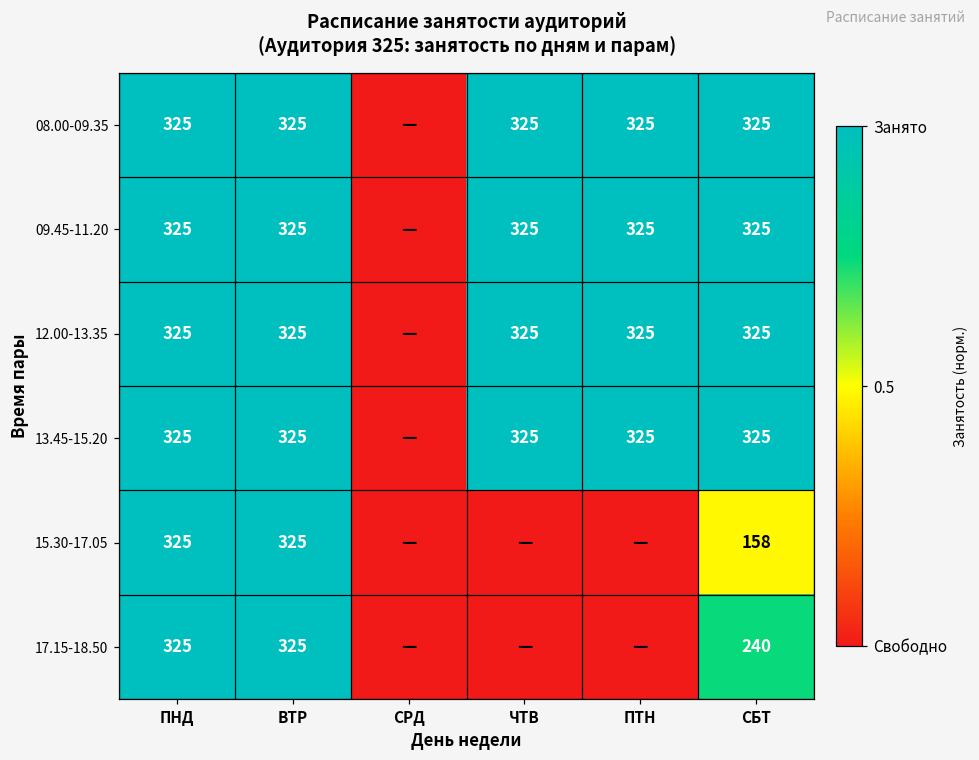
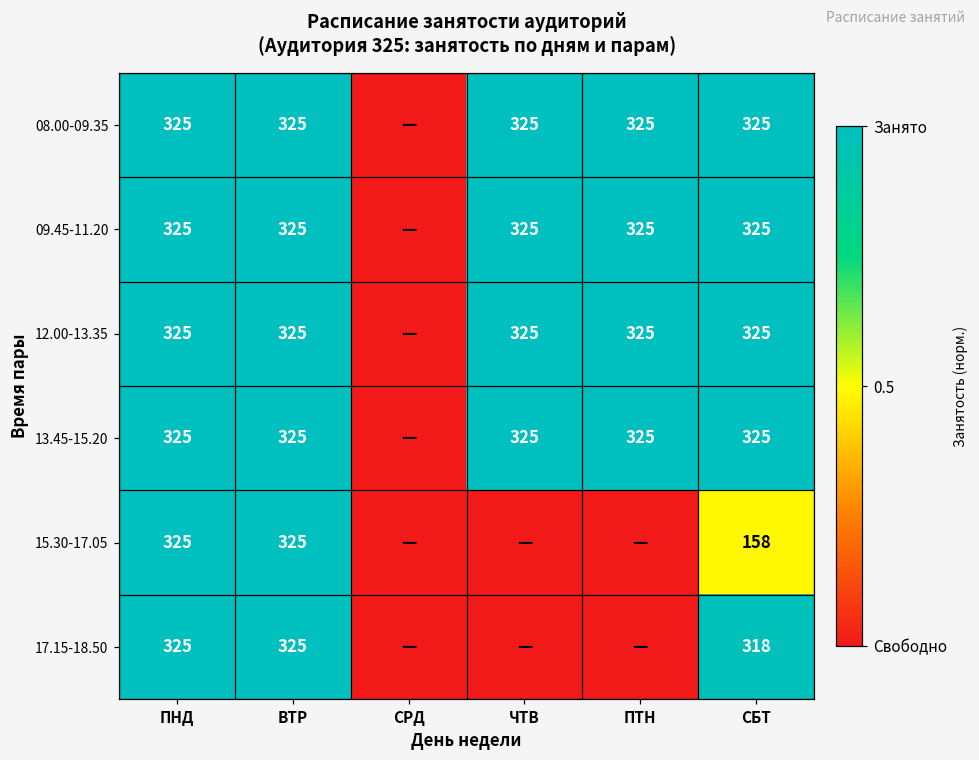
17.15-18.50, СБТ: 240 -> 318
